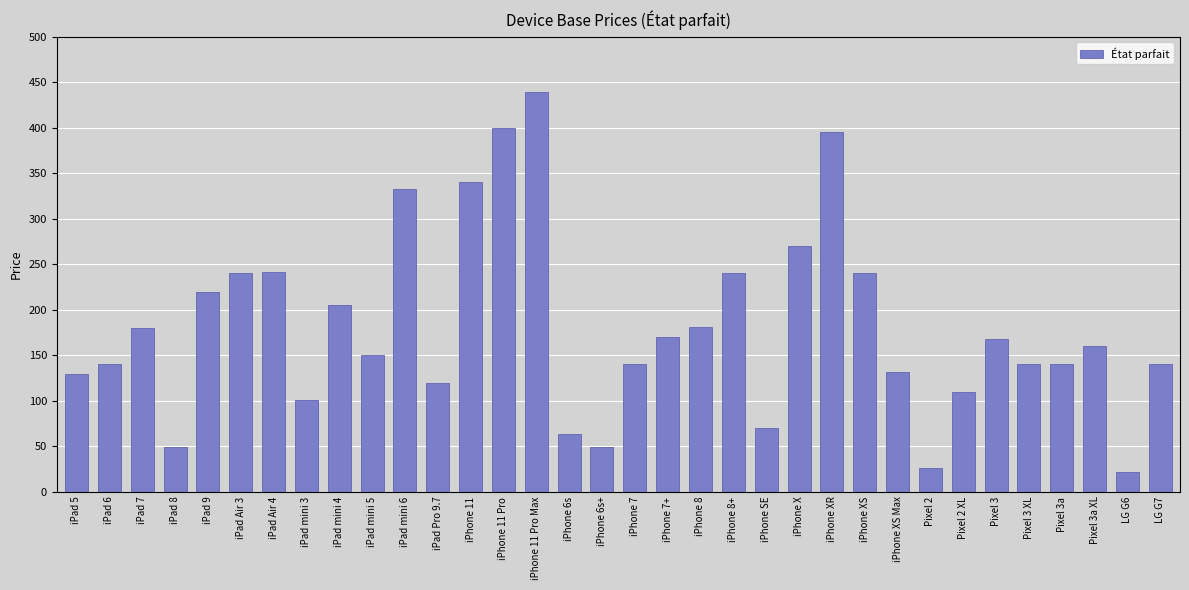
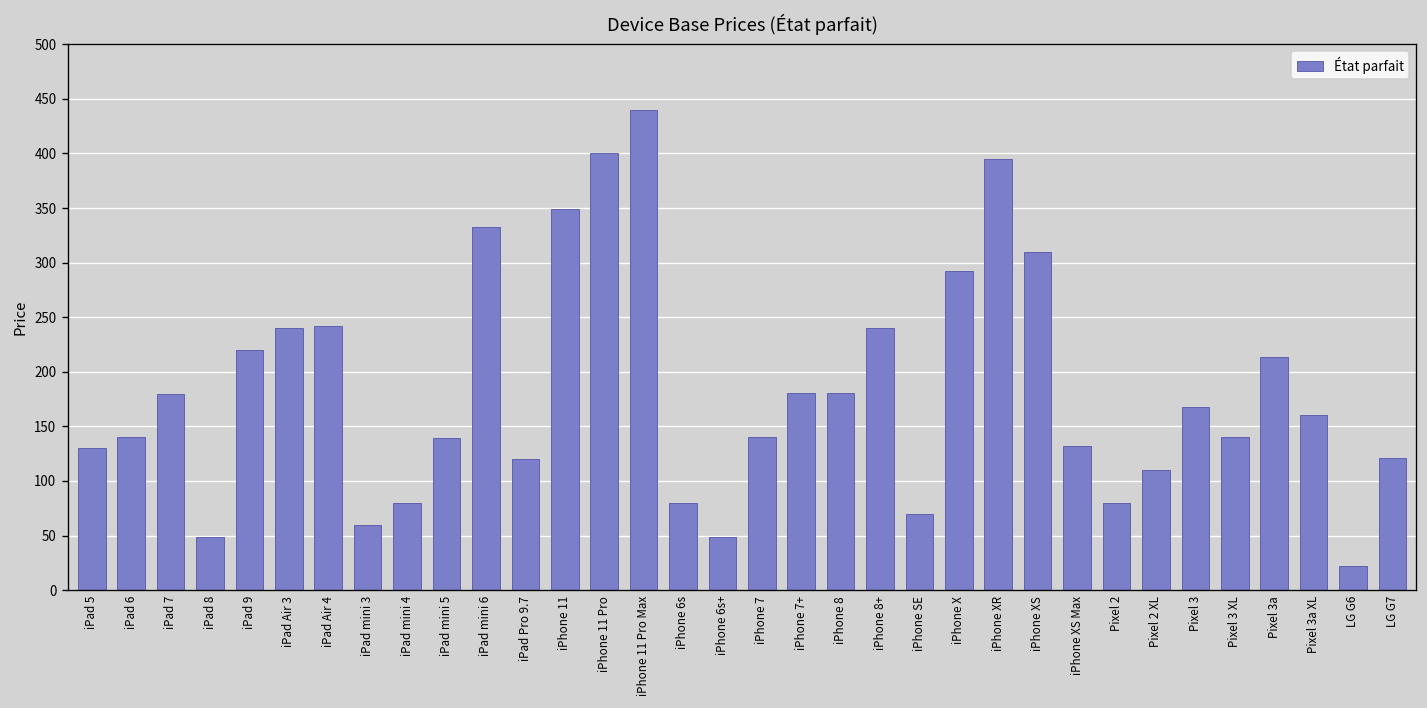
iPad mini 3: 100 -> 60
iPad mini 4: 210 -> 80
iPad mini 5: 150 -> 140
iPhone 11: 340 -> 350
iPhone 6s: 60 -> 80
iPhone 7+: 170 -> 180
iPhone X: 270 -> 290
iPhone XS: 240 -> 310
Pixel 2: 30 -> 80
Pixel 3a: 140 -> 210
LG G7: 140 -> 120
